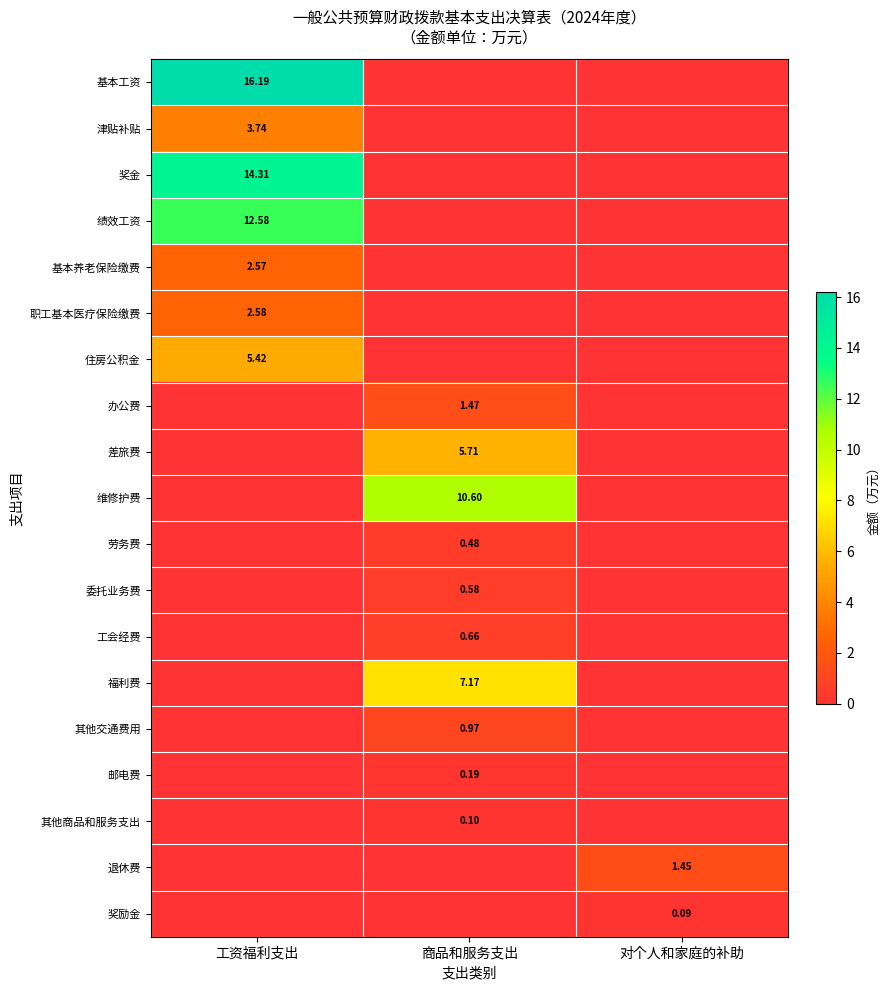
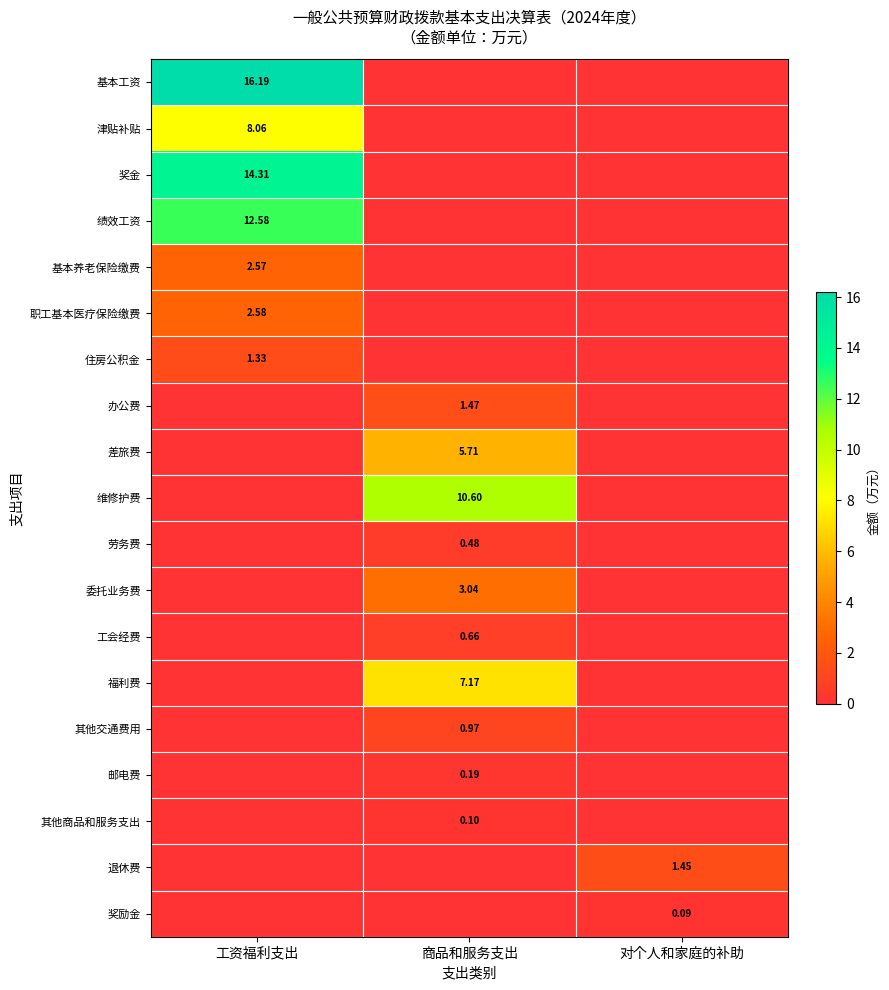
津贴补贴, 工资福利支出: 3.74 -> 8.06
住房公积金, 工资福利支出: 5.42 -> 1.33
委托业务费, 商品和服务支出: 0.58 -> 3.04
